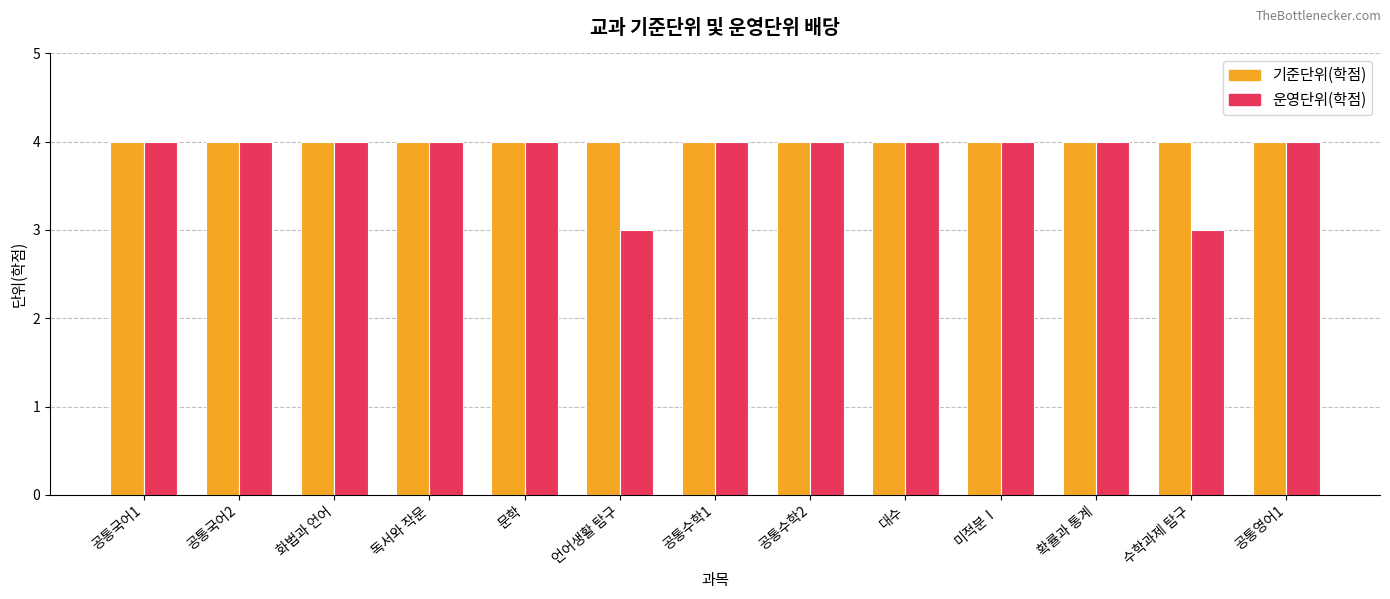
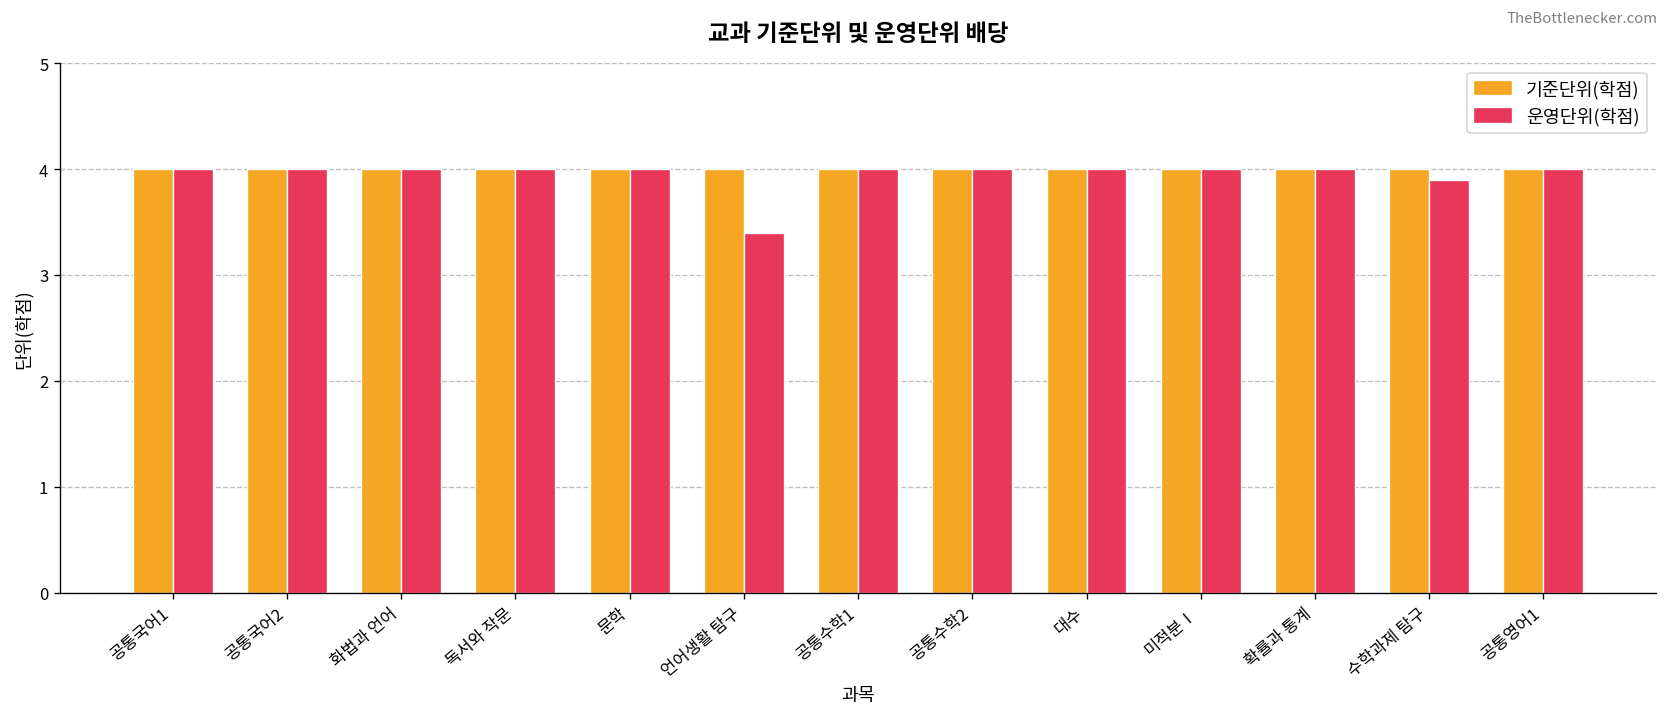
운영단위(학점), 언어생활 탐구: 3.0 -> 3.4
운영단위(학점), 수학과제 탐구: 3.0 -> 3.9
